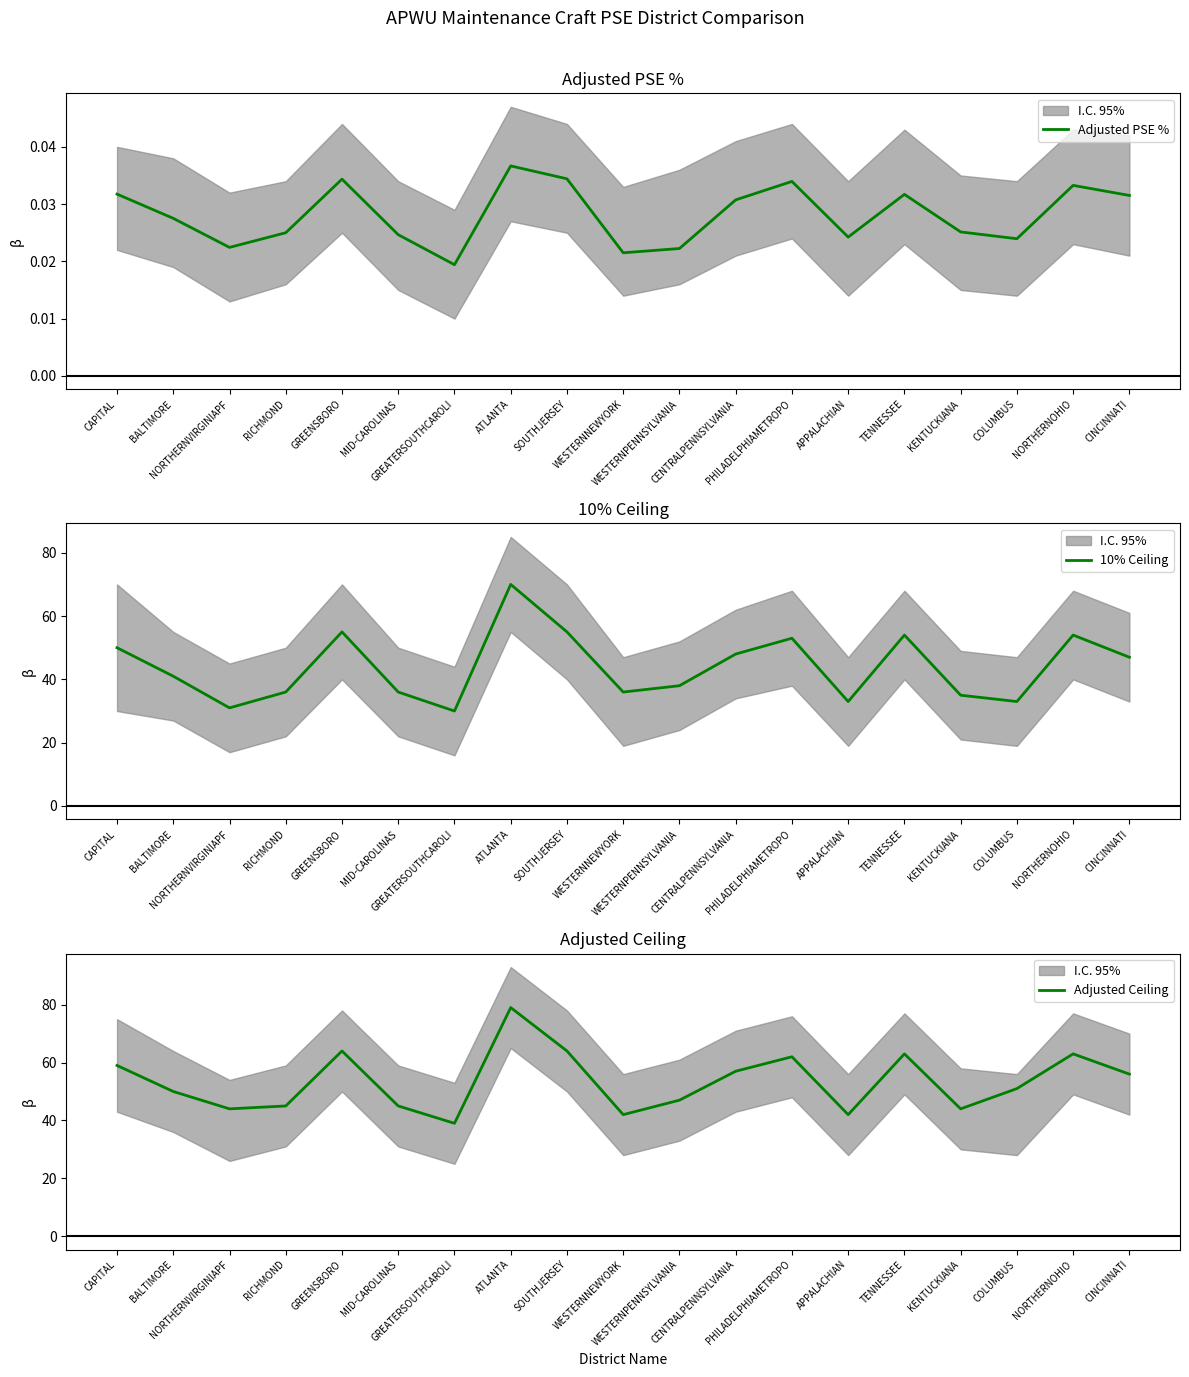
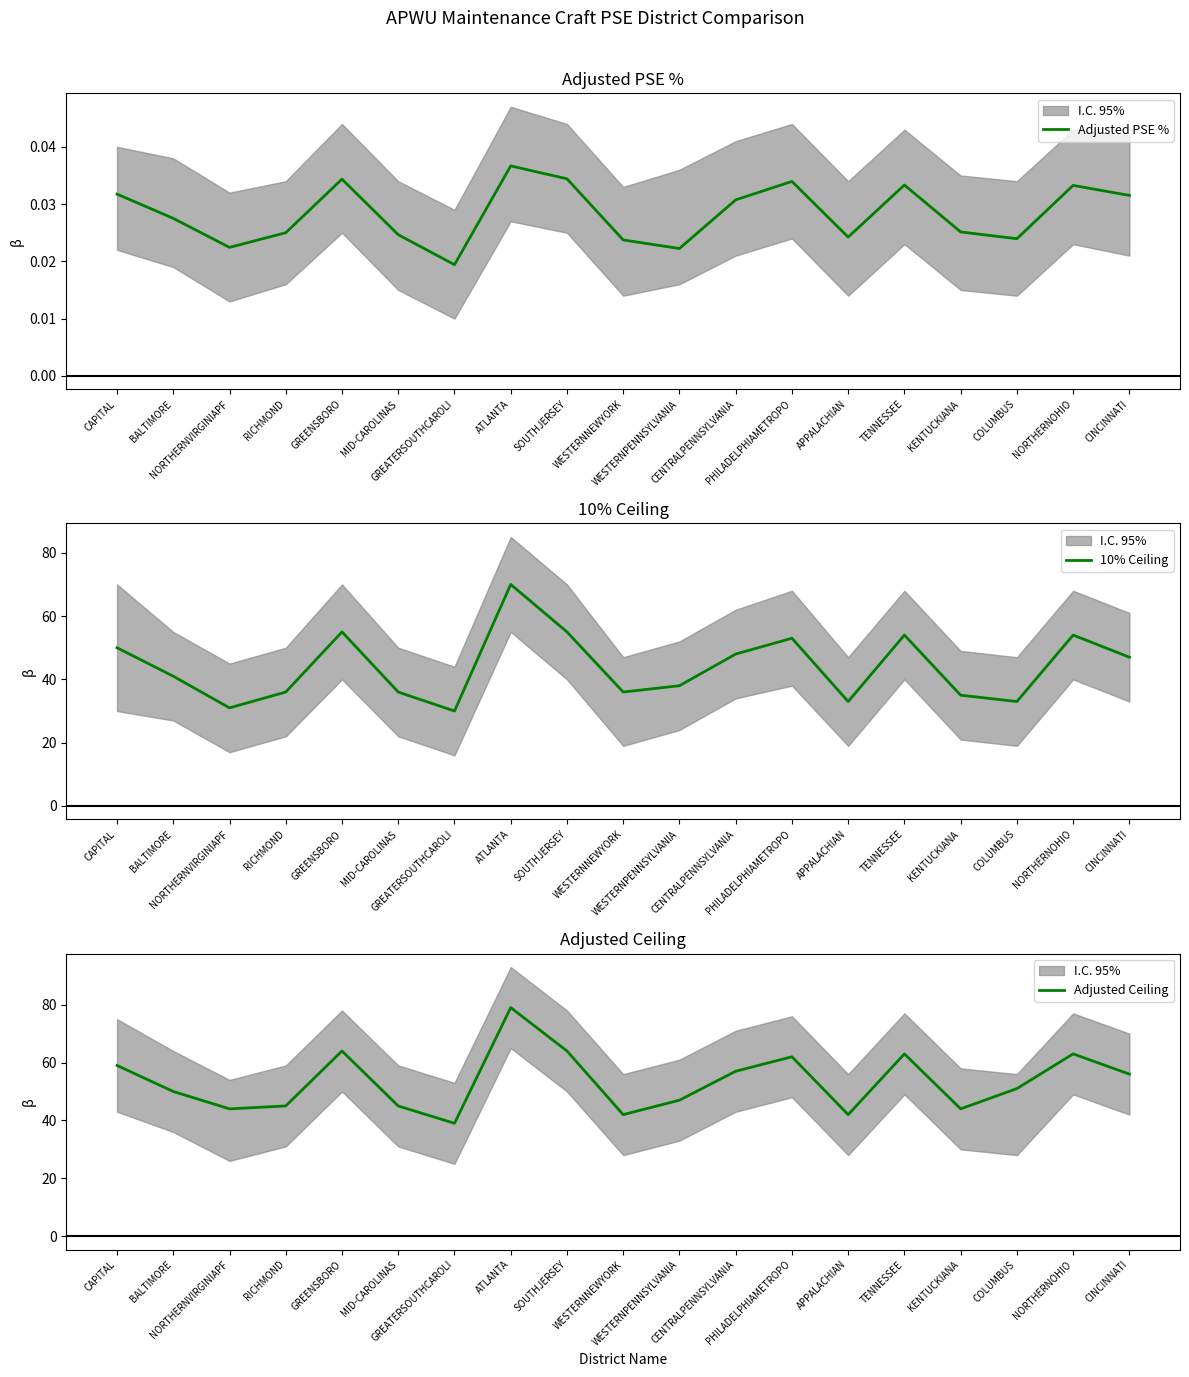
Adjusted PSE %, Adjusted PSE %, WESTERNNEWYORK: 0.021 -> 0.024
Adjusted PSE %, Adjusted PSE %, TENNESSEE: 0.032 -> 0.033
